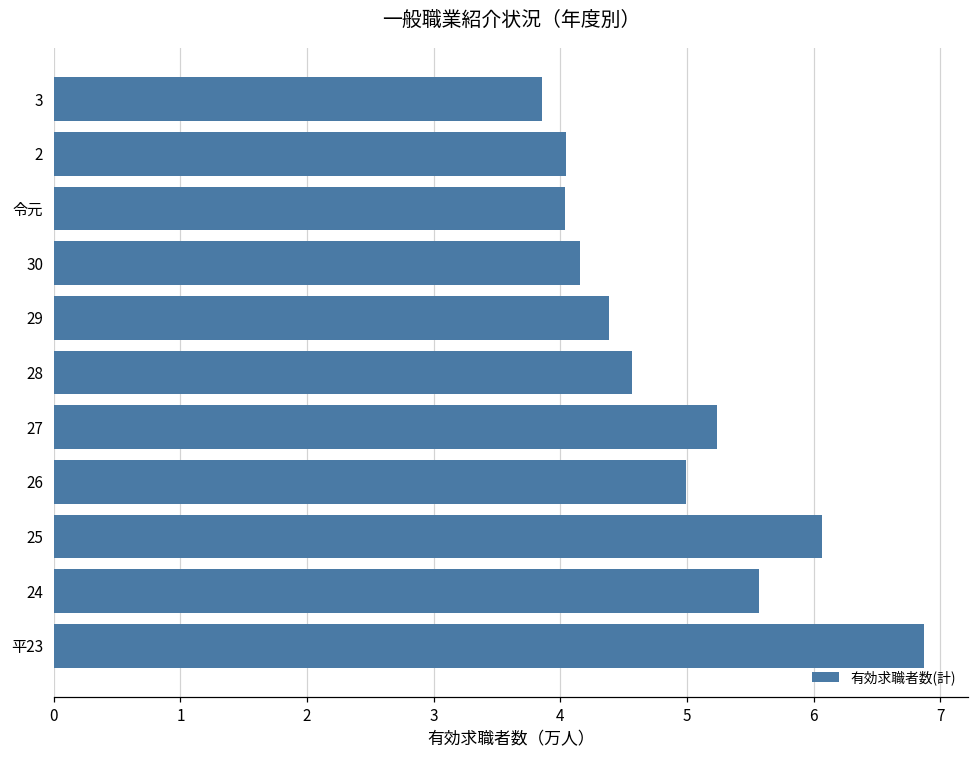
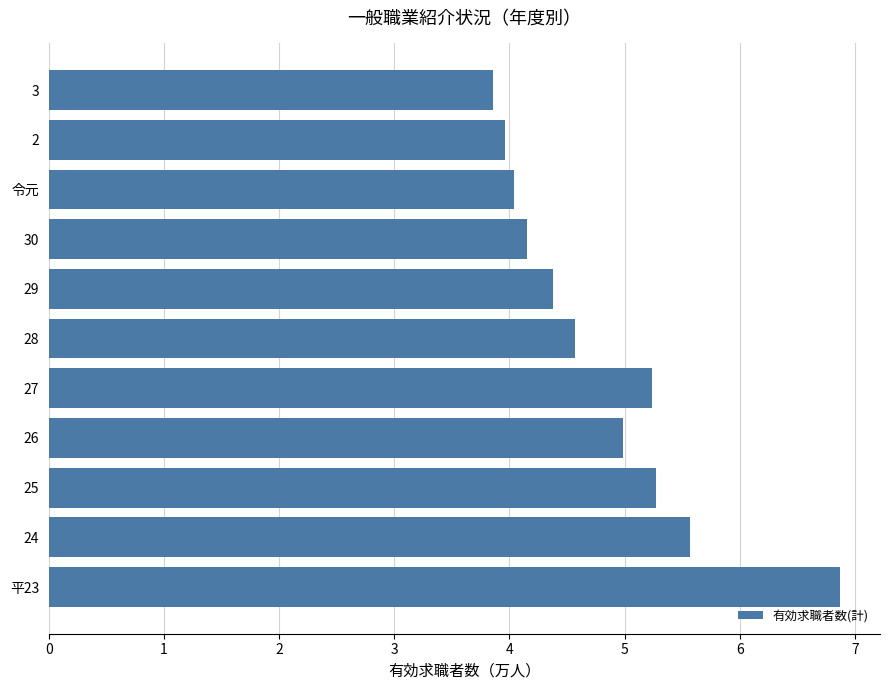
2: 4.05 -> 3.96
25: 6.07 -> 5.27
